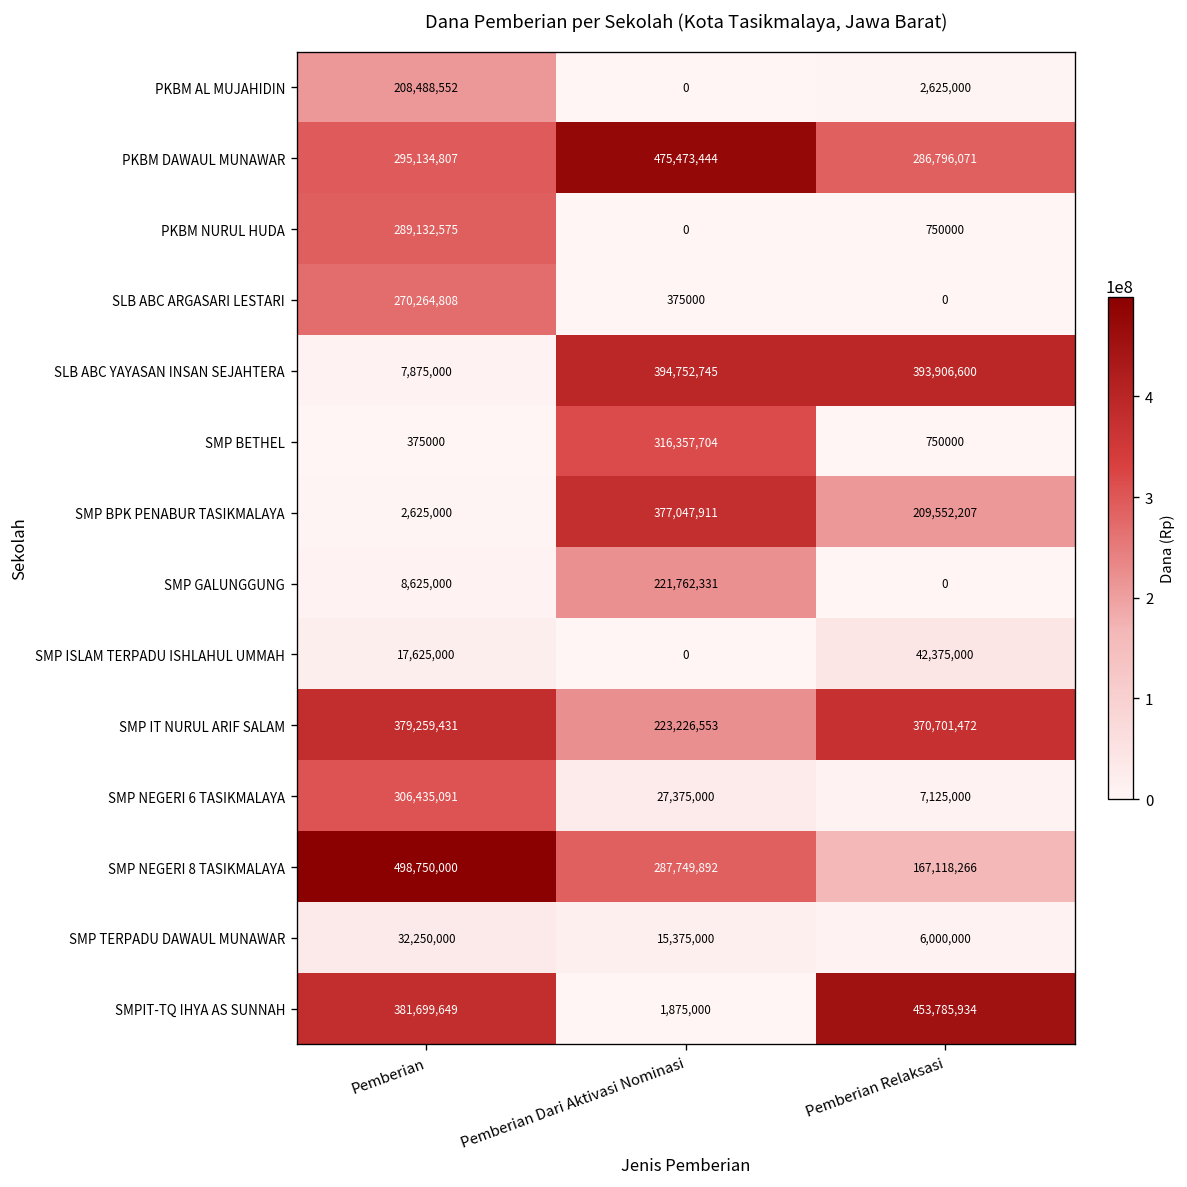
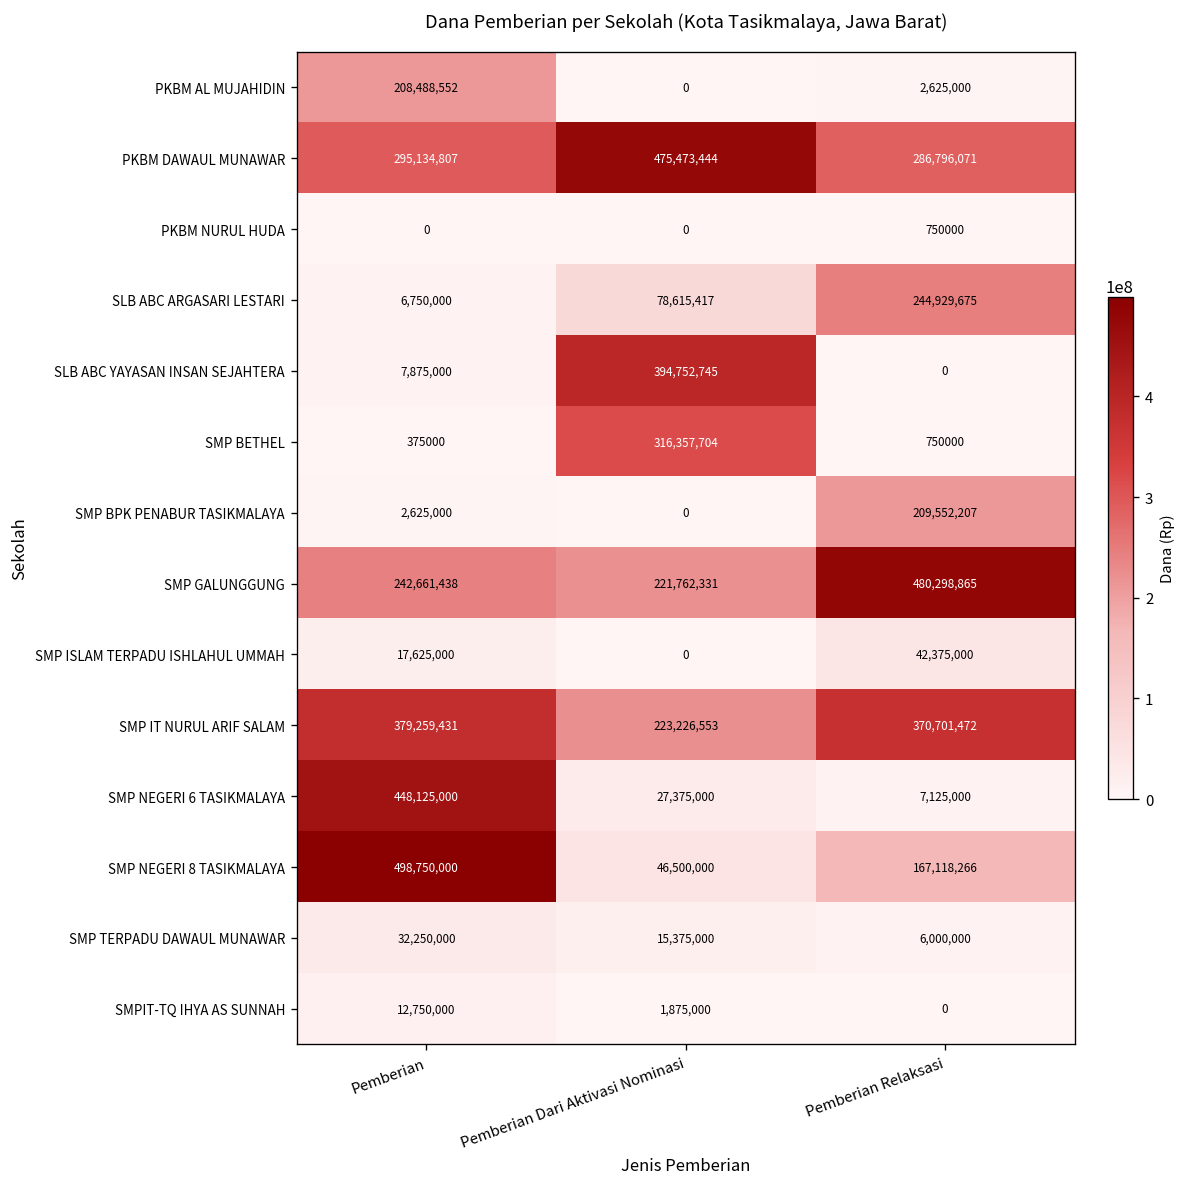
PKBM NURUL HUDA, Pemberian: 289,132,575 -> 0
SLB ABC ARGASARI LESTARI, Pemberian: 270,264,808 -> 6,750,000
SLB ABC ARGASARI LESTARI, Pemberian Dari Aktivasi Nominasi: 375000 -> 78,615,417
SLB ABC ARGASARI LESTARI, Pemberian Relaksasi: 0 -> 244,929,675
SLB ABC YAYASAN INSAN SEJAHTERA, Pemberian Relaksasi: 393,906,600 -> 0
SMP BPK PENABUR TASIKMALAYA, Pemberian Dari Aktivasi Nominasi: 377,047,911 -> 0
SMP GALUNGGUNG, Pemberian: 8,625,000 -> 242,661,438
SMP GALUNGGUNG, Pemberian Relaksasi: 0 -> 480,298,865
SMP NEGERI 6 TASIKMALAYA, Pemberian: 306,435,091 -> 448,125,000
SMP NEGERI 8 TASIKMALAYA, Pemberian Dari Aktivasi Nominasi: 287,749,892 -> 46,500,000
SMPIT-TQ IHYA AS SUNNAH, Pemberian: 381,699,649 -> 12,750,000
SMPIT-TQ IHYA AS SUNNAH, Pemberian Relaksasi: 453,785,934 -> 0
